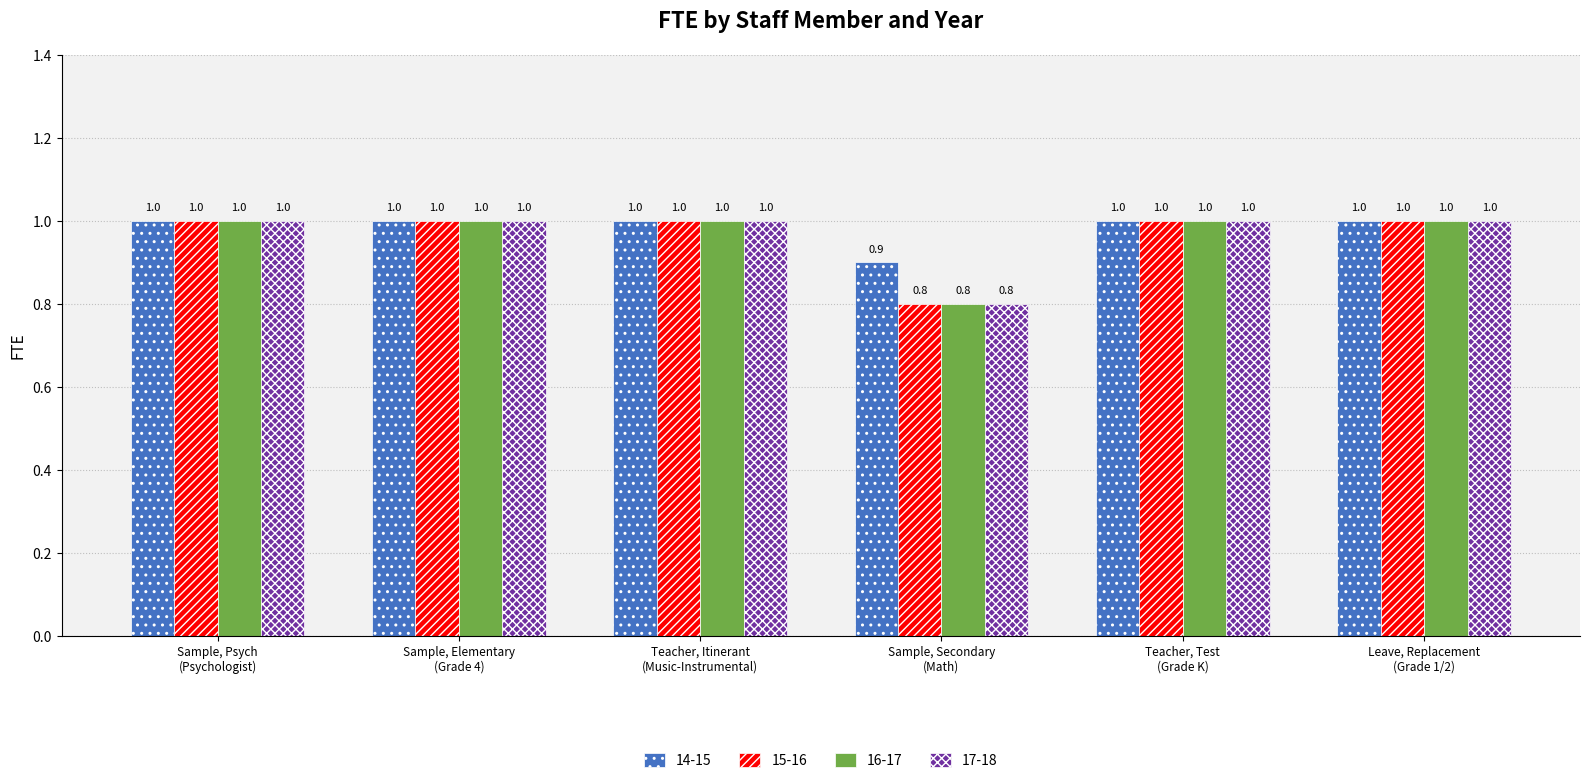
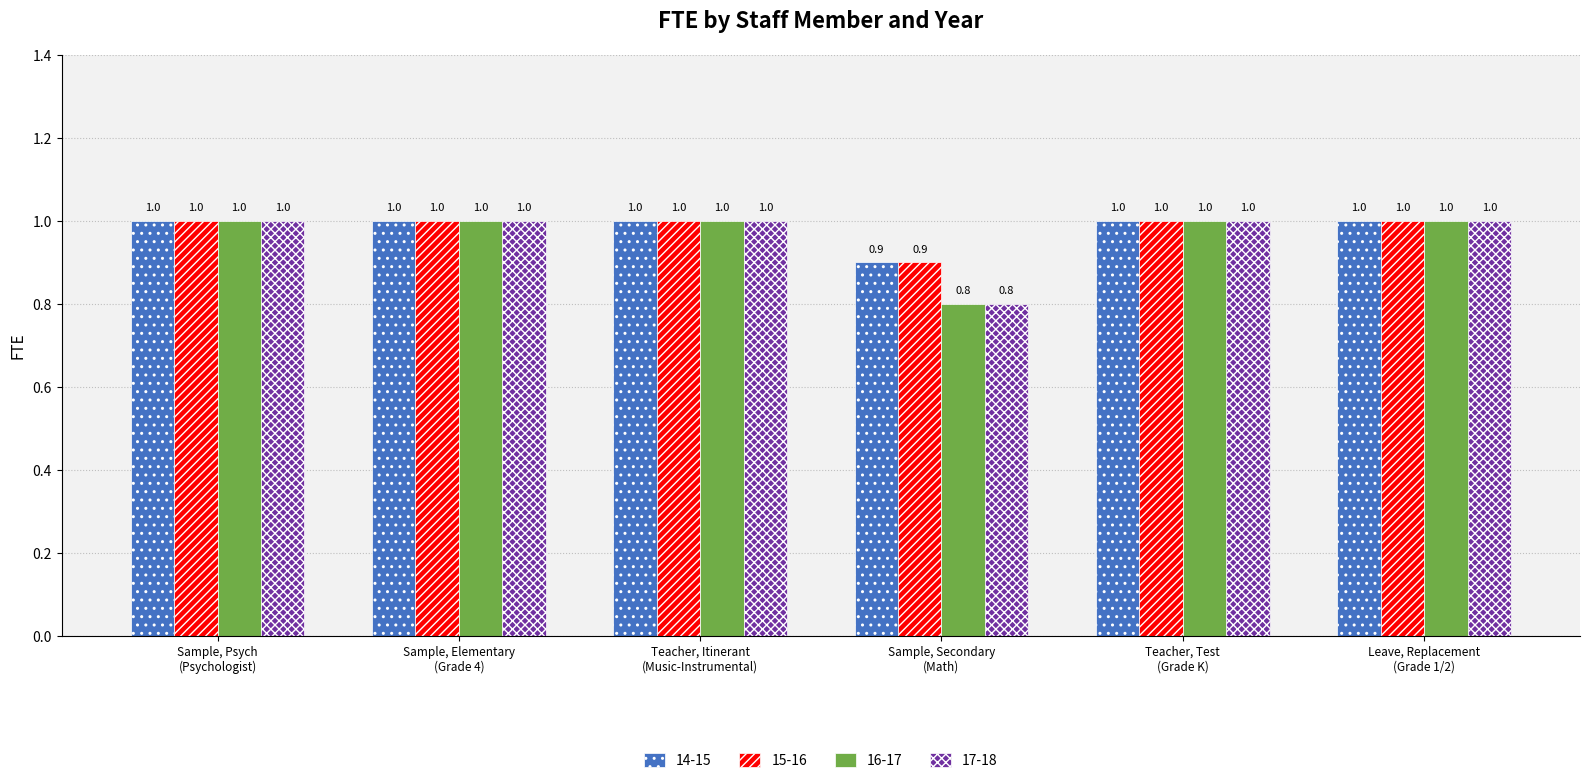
15-16, Sample, Secondary (Math): 0.8 -> 0.9
